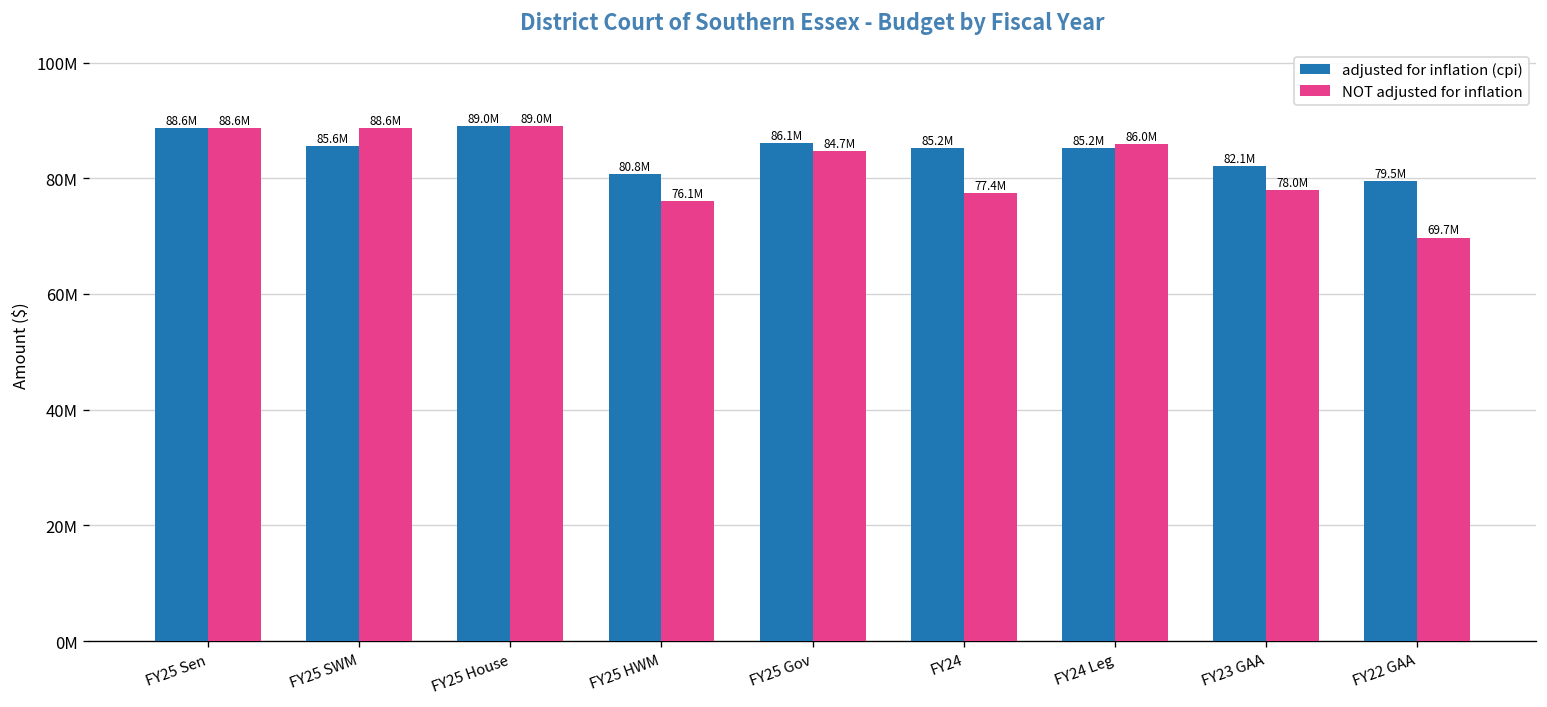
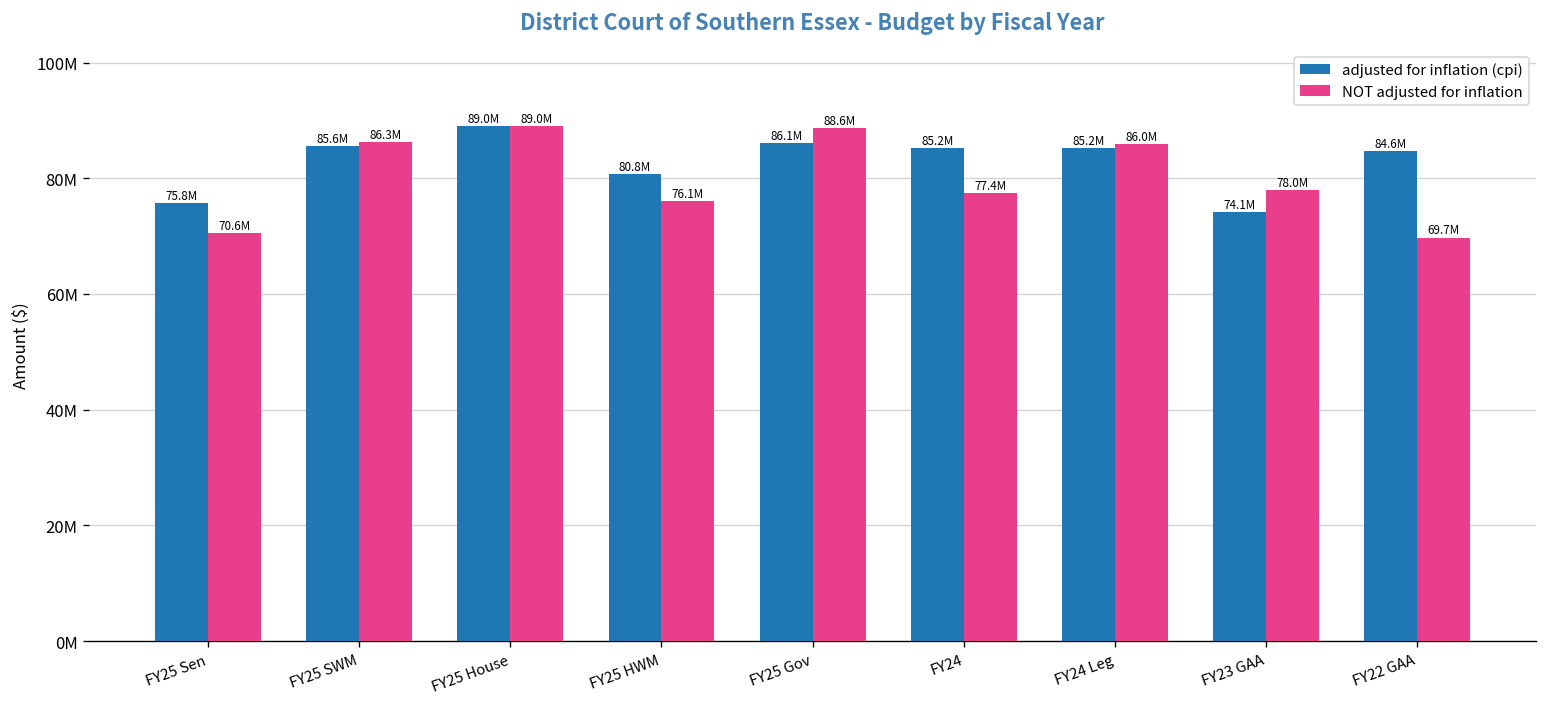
adjusted for inflation (cpi), FY25 Sen: 88.6M -> 75.8M
NOT adjusted for inflation, FY25 Sen: 88.6M -> 70.6M
NOT adjusted for inflation, FY25 SWM: 88.6M -> 86.3M
NOT adjusted for inflation, FY25 Gov: 84.7M -> 88.6M
adjusted for inflation (cpi), FY23 GAA: 82.1M -> 74.1M
adjusted for inflation (cpi), FY22 GAA: 79.5M -> 84.6M
